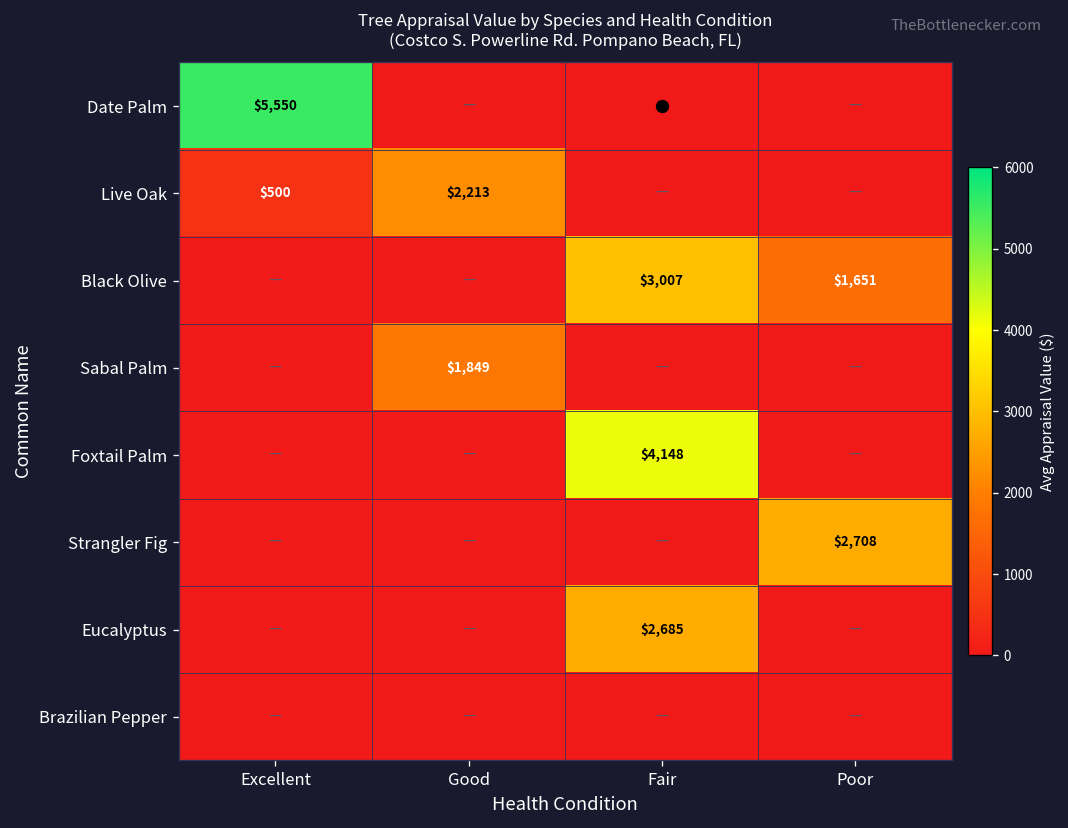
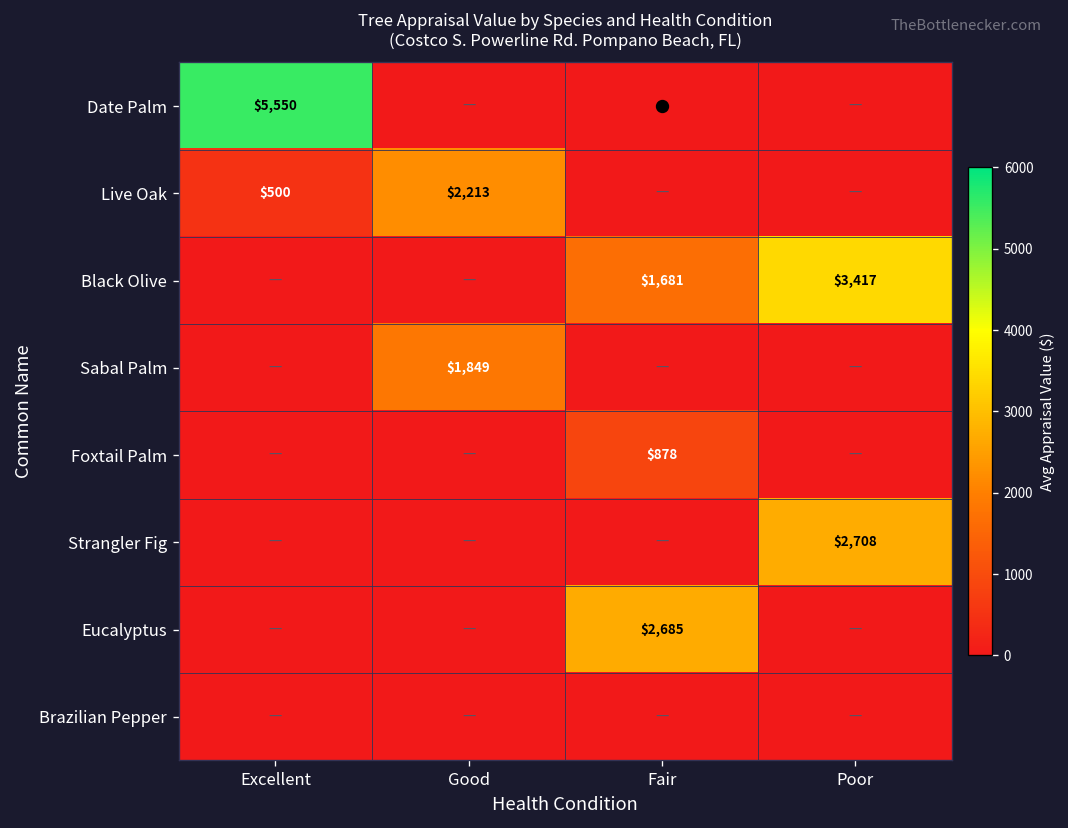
Black Olive, Fair: $3,007 -> $1,681
Black Olive, Poor: $1,651 -> $3,417
Foxtail Palm, Fair: $4,148 -> $878
